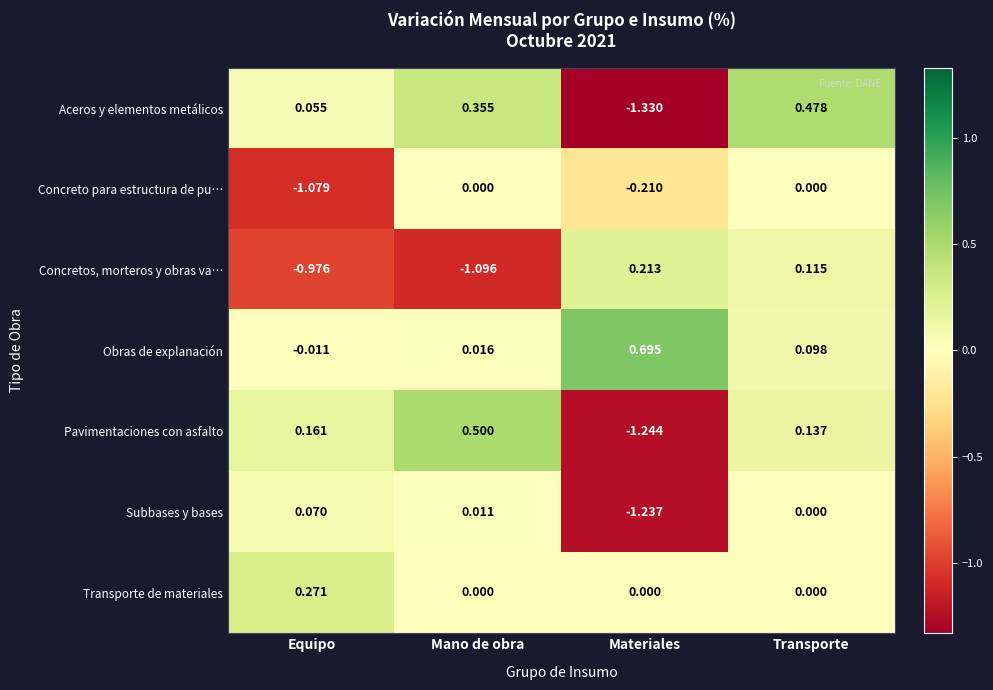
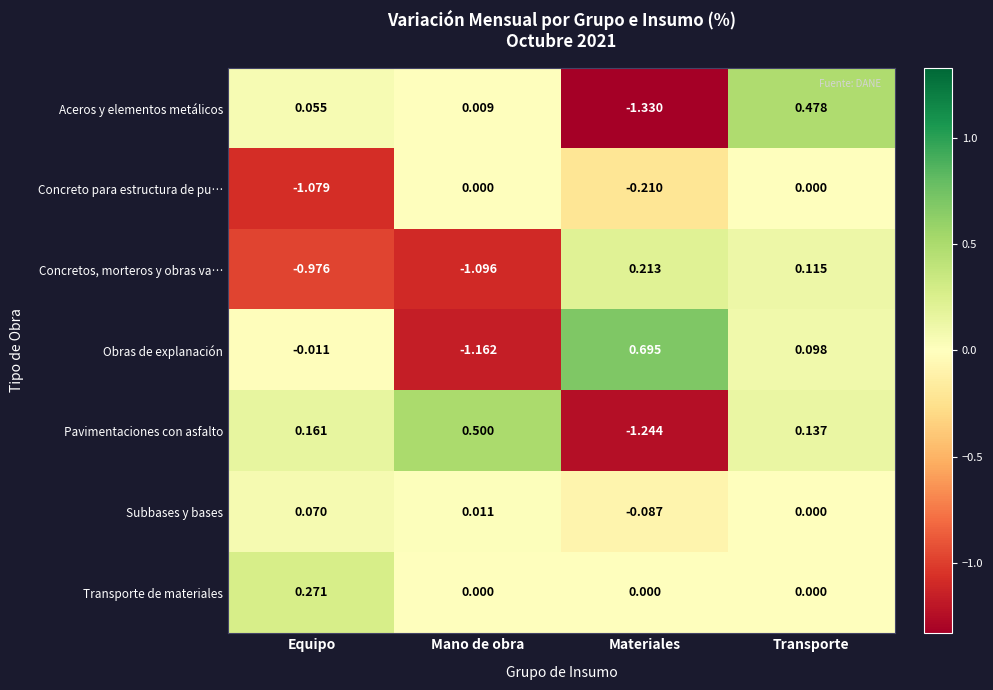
Aceros y elementos metálicos, Mano de obra: 0.355 -> 0.009
Obras de explanación, Mano de obra: 0.016 -> -1.162
Subbases y bases, Materiales: -1.237 -> -0.087
